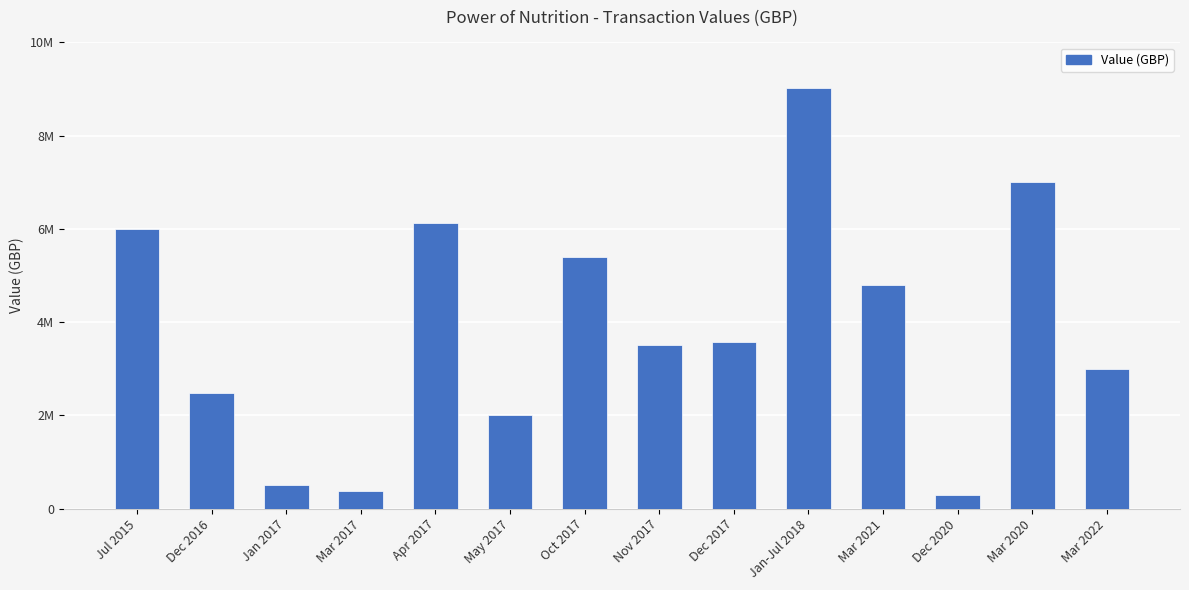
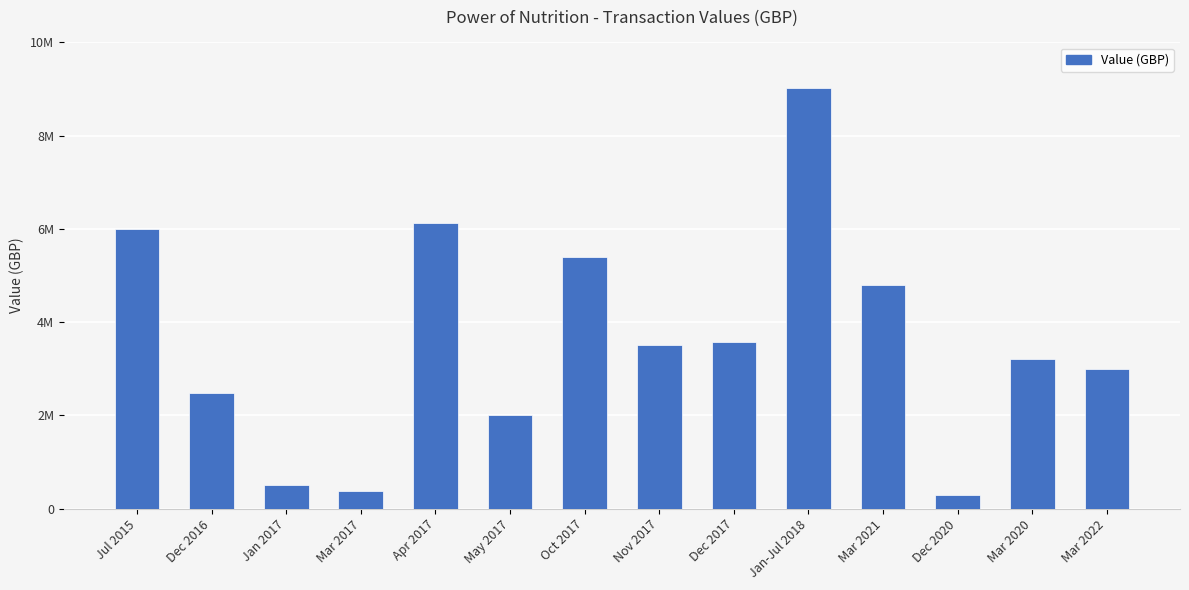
Mar 2020: 7000000 -> 3200000
